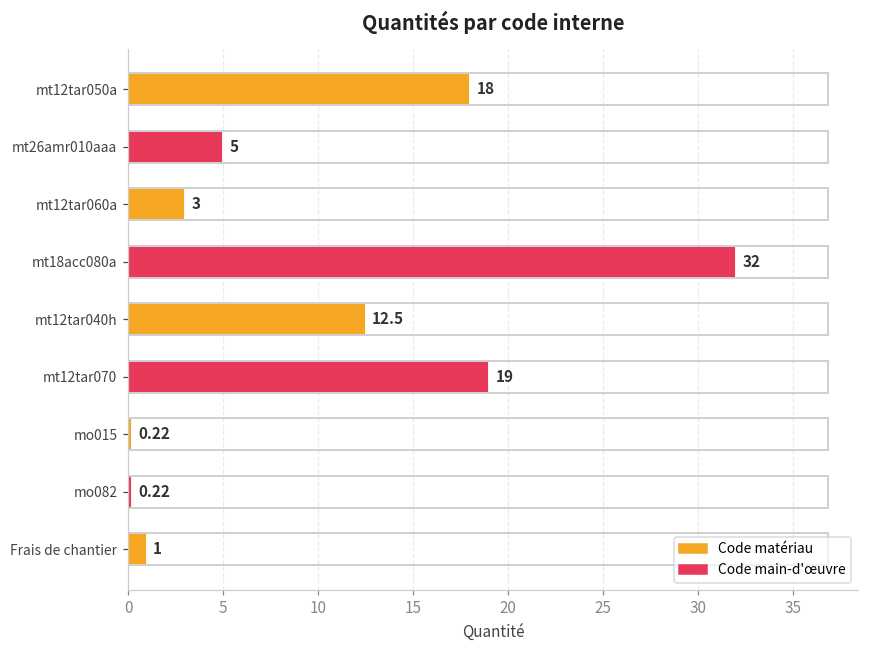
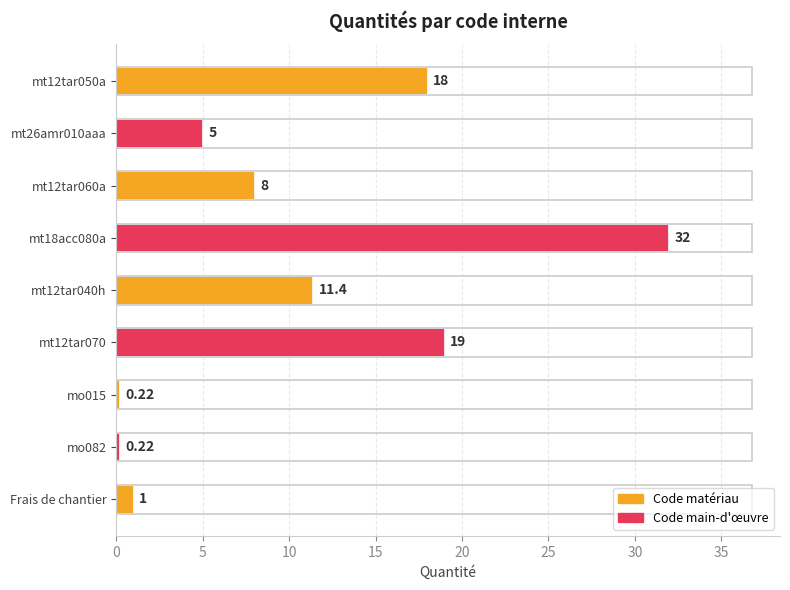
mt12tar060a: 3 -> 8
mt12tar040h: 12.5 -> 11.4
